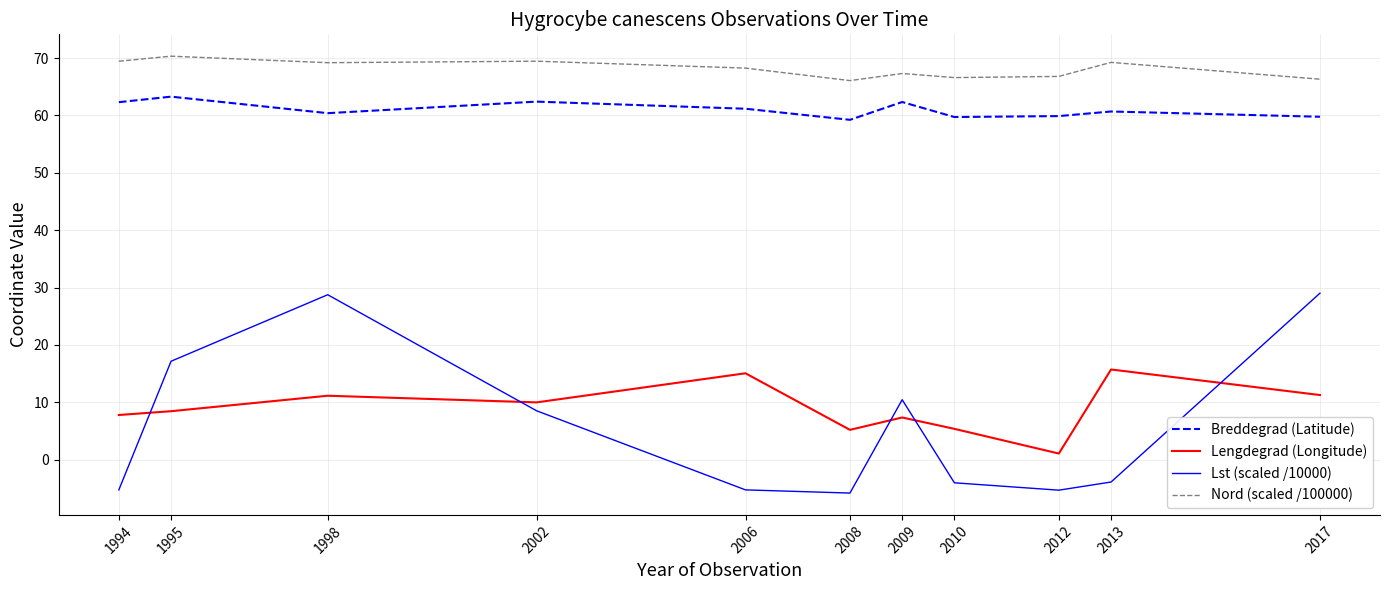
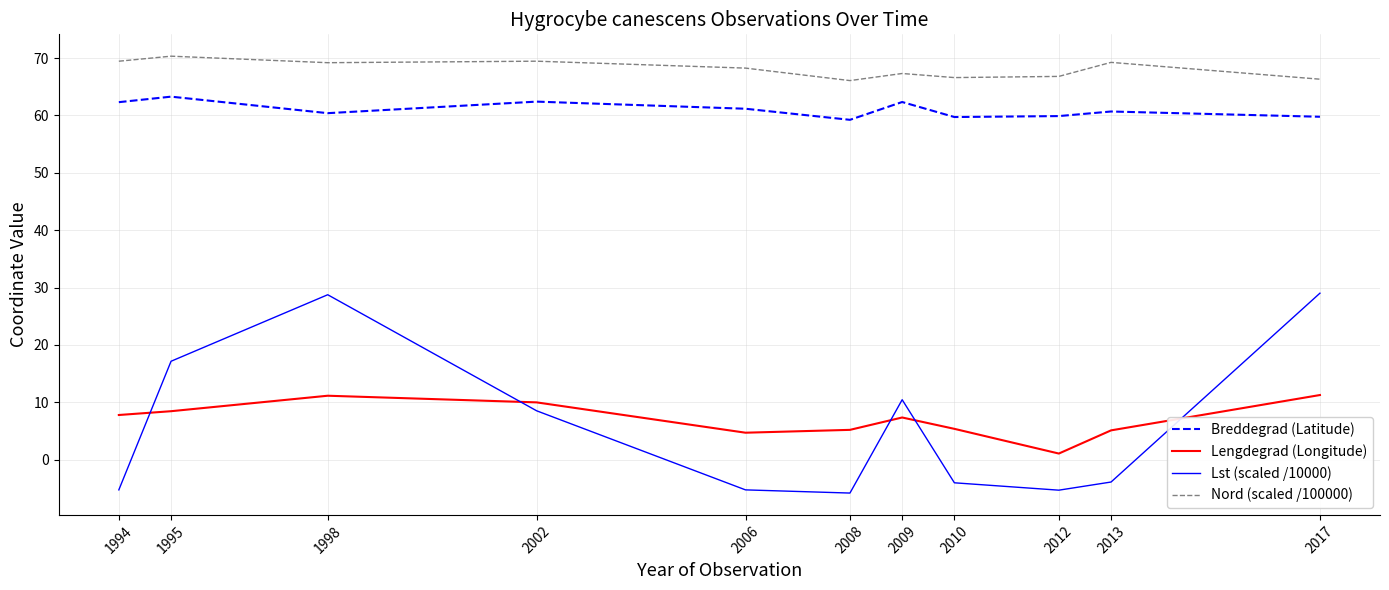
Lengdegrad (Longitude), 2006: 15 -> 5
Lengdegrad (Longitude), 2013: 16 -> 5
